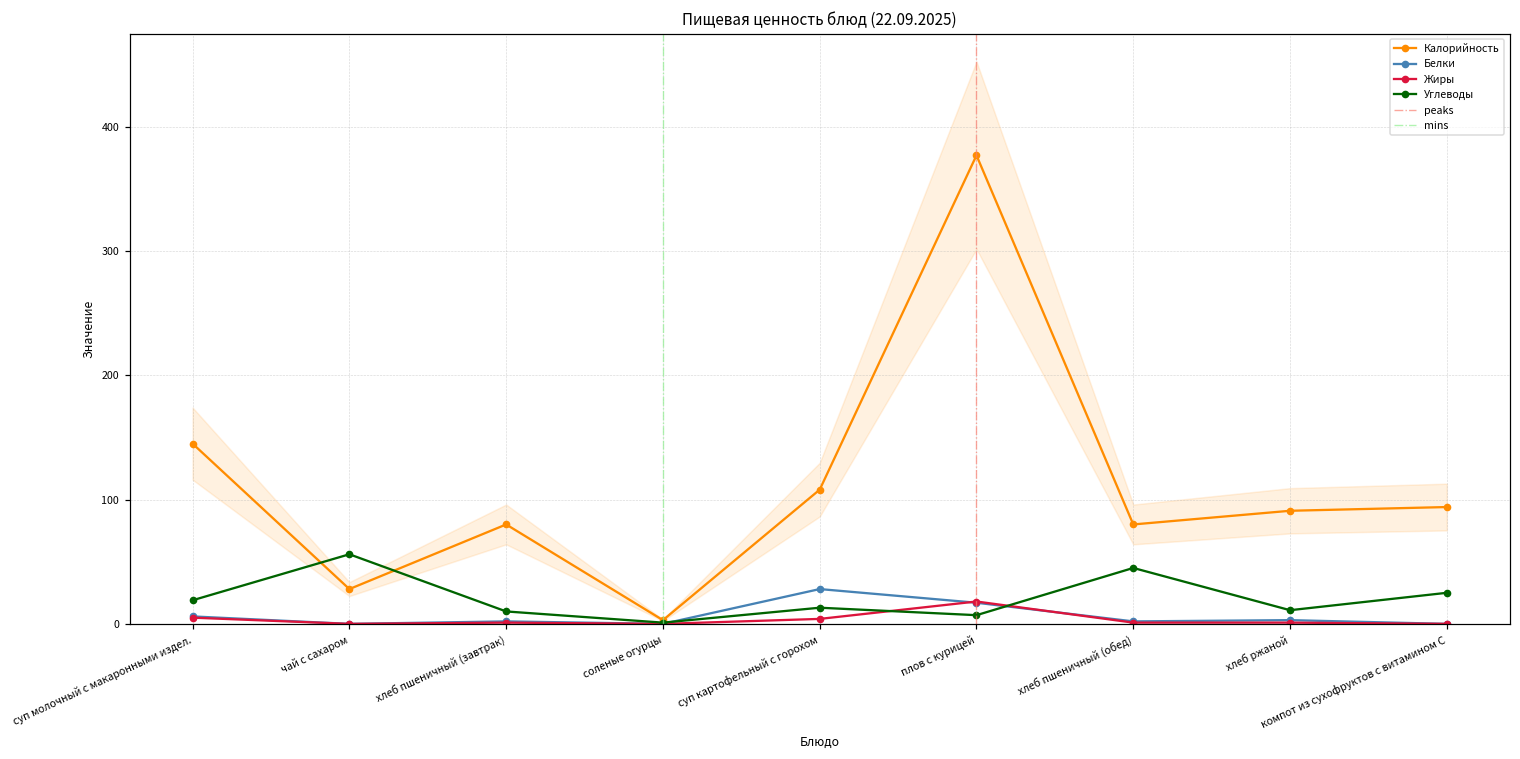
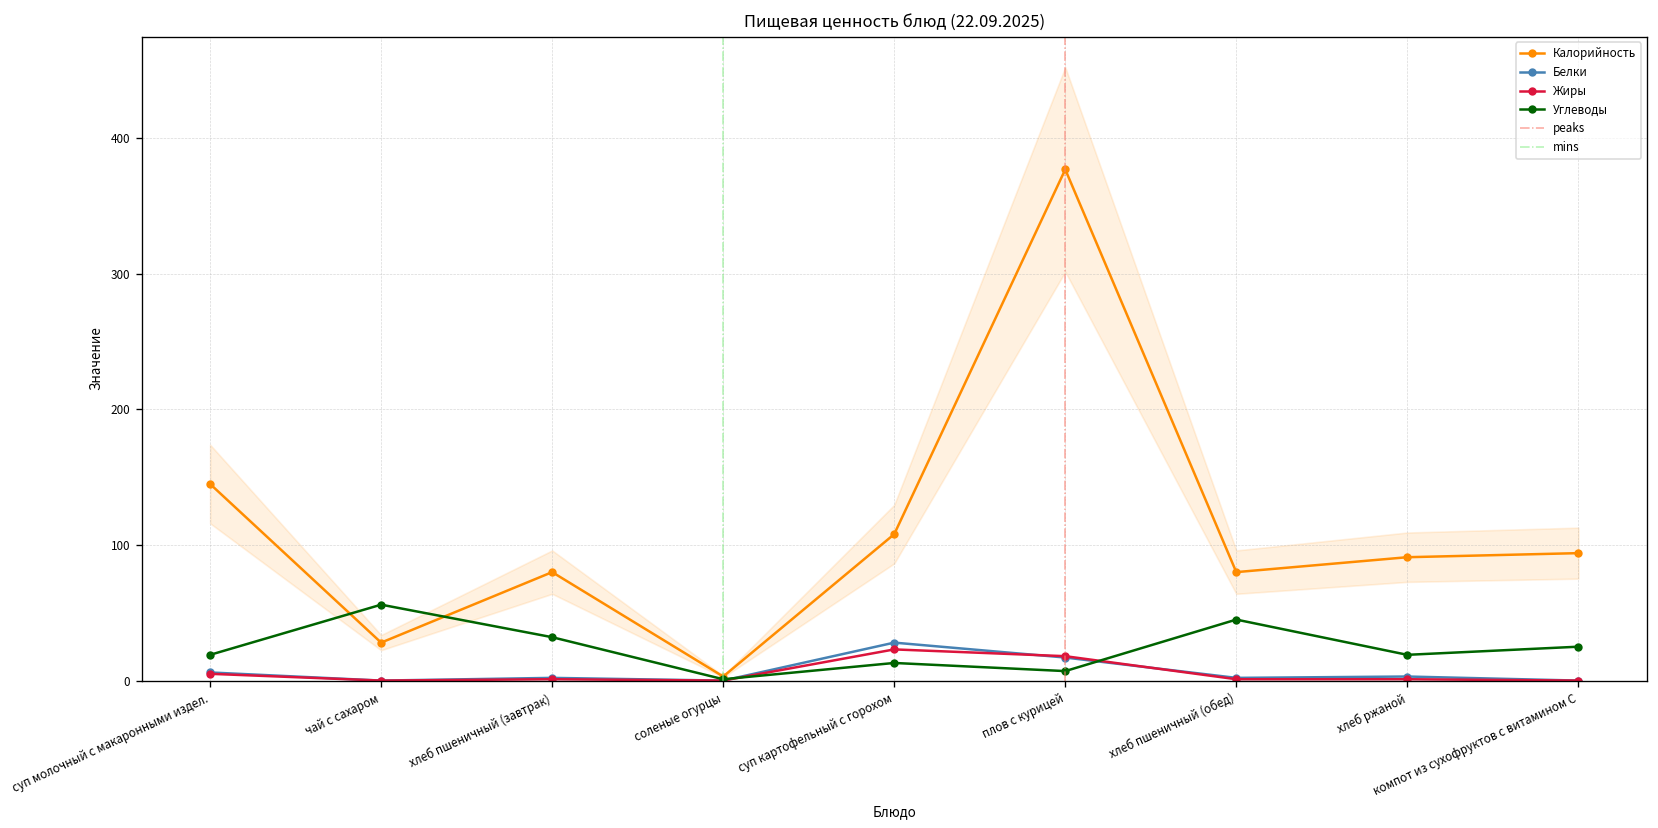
Углеводы, хлеб пшеничный (завтрак): 10 -> 32
Жиры, суп картофельный с горохом: 4 -> 23
Углеводы, хлеб ржаной: 11 -> 19
